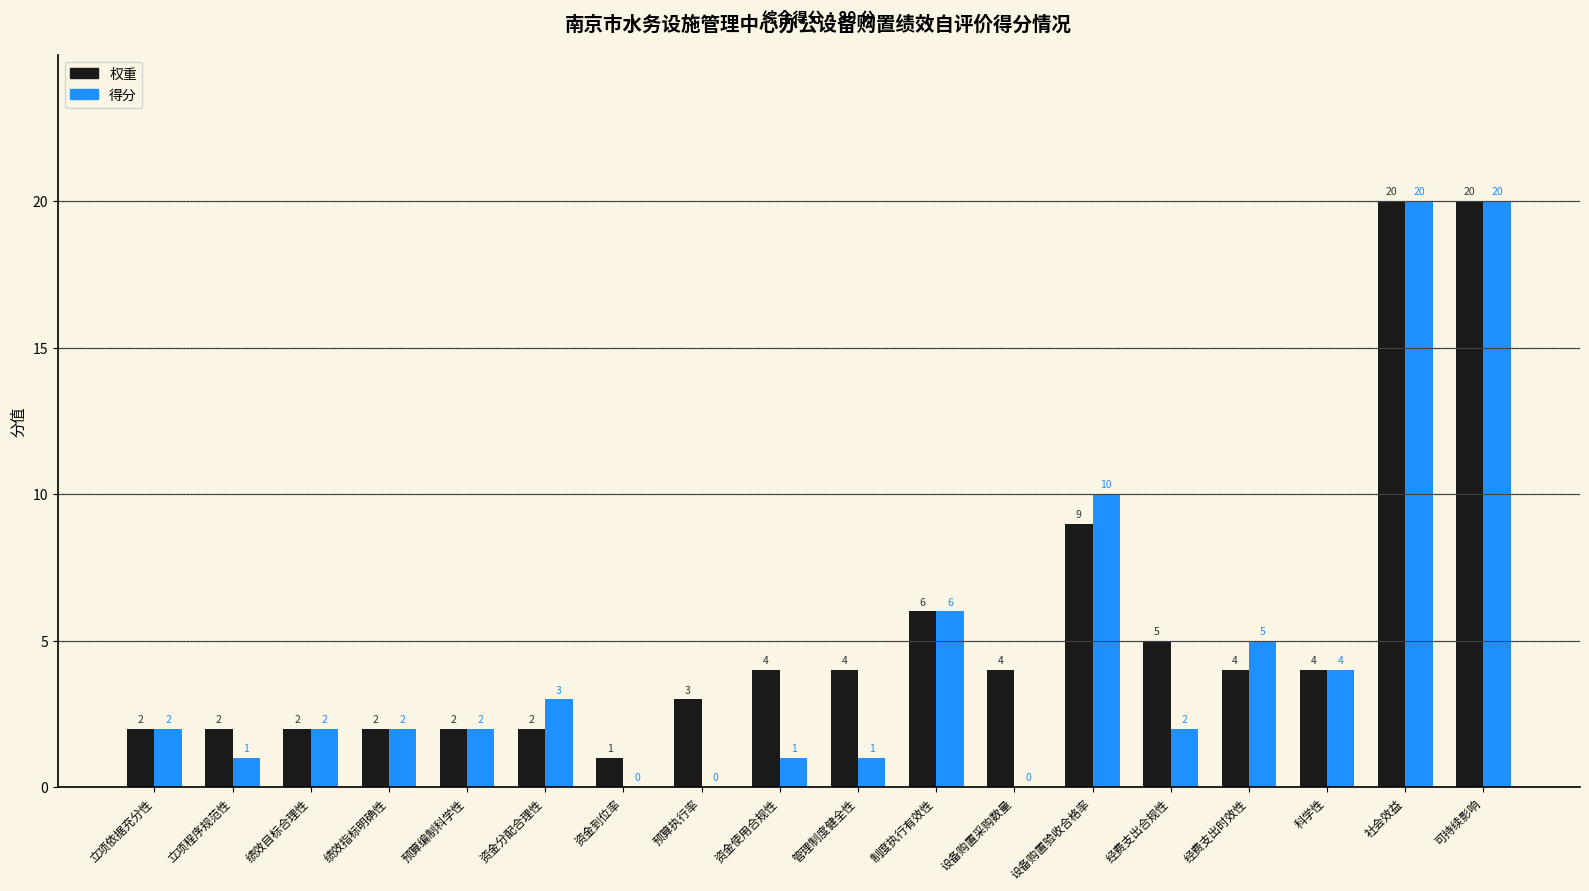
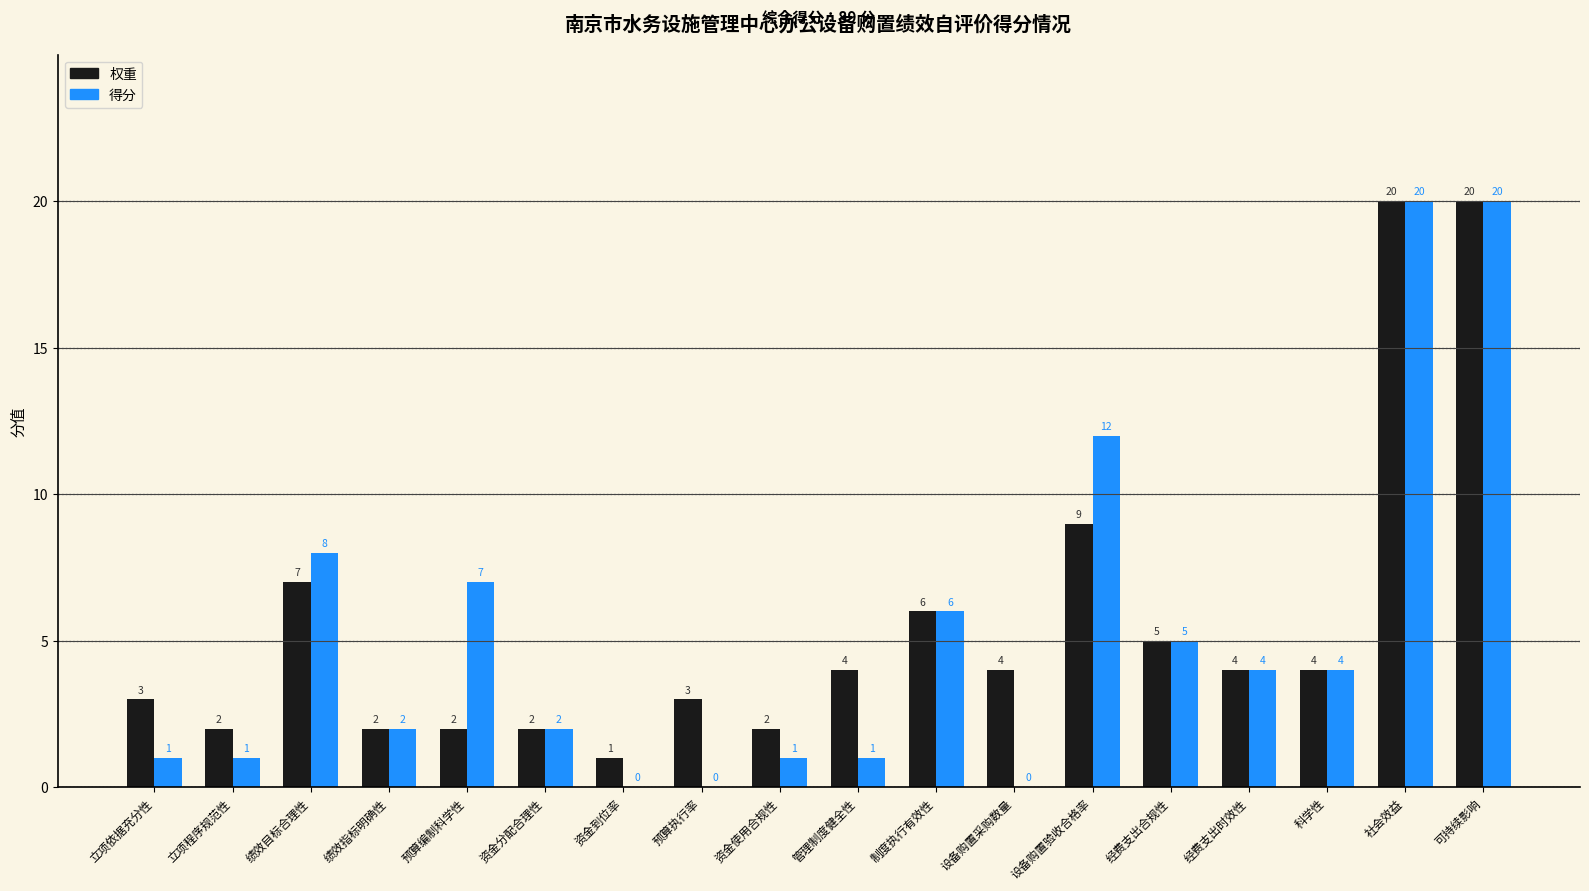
权重, 立项依据充分性: 2 -> 3
得分, 立项依据充分性: 2 -> 1
权重, 绩效目标合理性: 2 -> 7
得分, 绩效目标合理性: 2 -> 8
得分, 预算编制科学性: 2 -> 7
得分, 资金分配合理性: 3 -> 2
权重, 资金使用合规性: 4 -> 2
得分, 设备购置验收合格率: 10 -> 12
得分, 经费支出合规性: 2 -> 5
得分, 经费支出时效性: 5 -> 4
